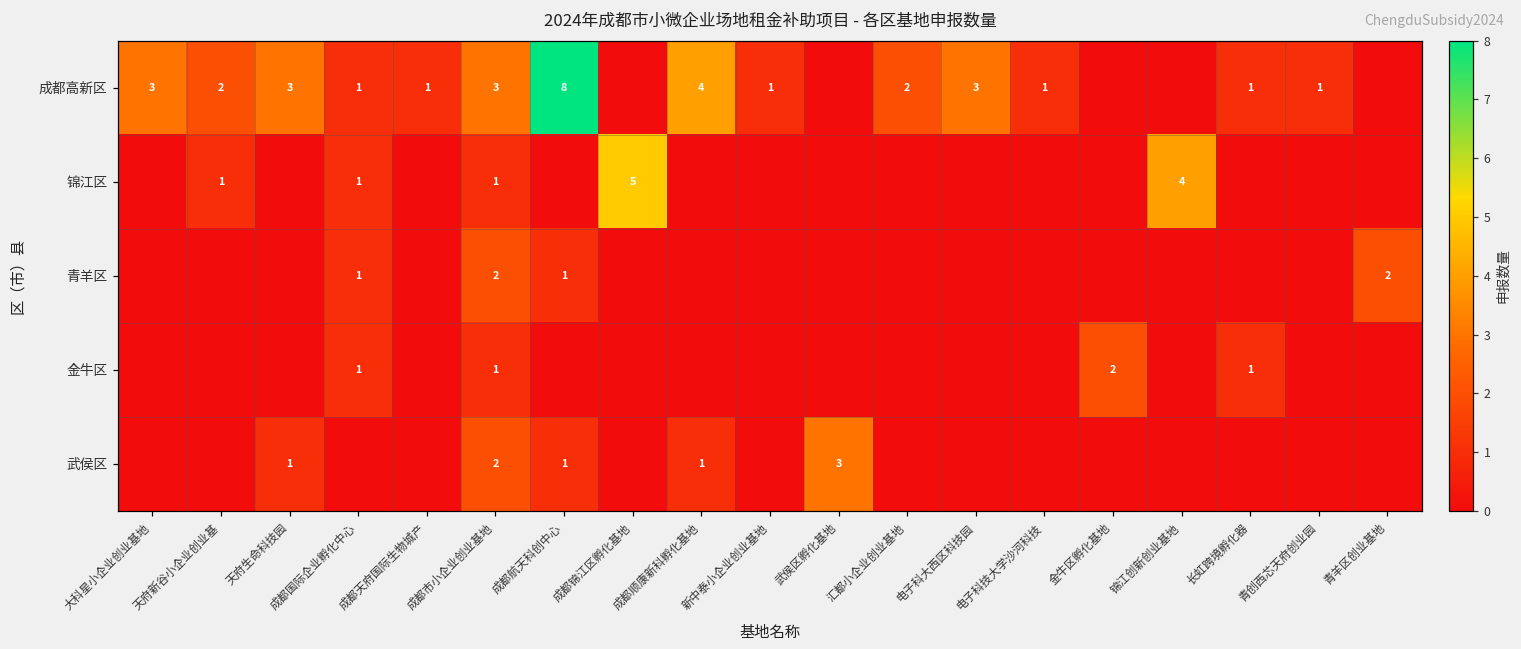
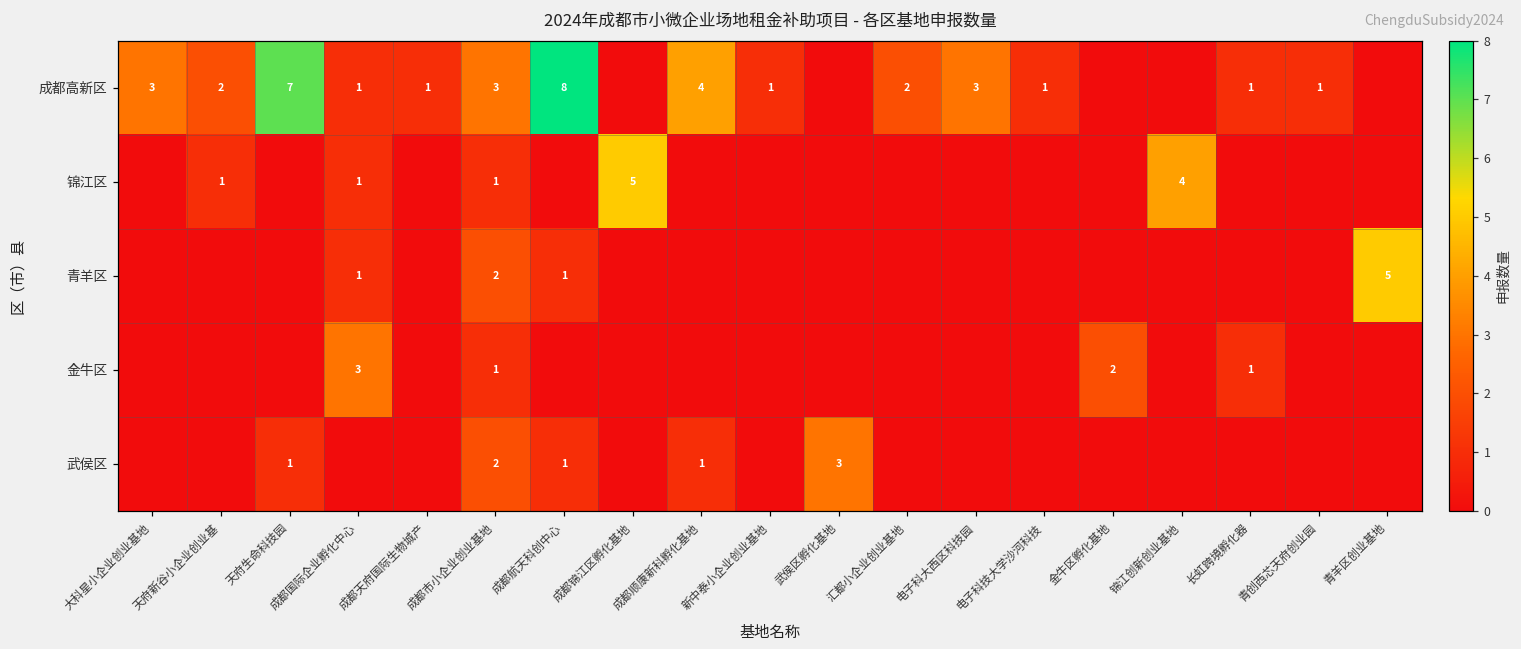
成都高新区, 天府生命科技园: 3 -> 7
青羊区, 青羊区创业基地: 2 -> 5
金牛区, 成都国际企业孵化中心: 1 -> 3
